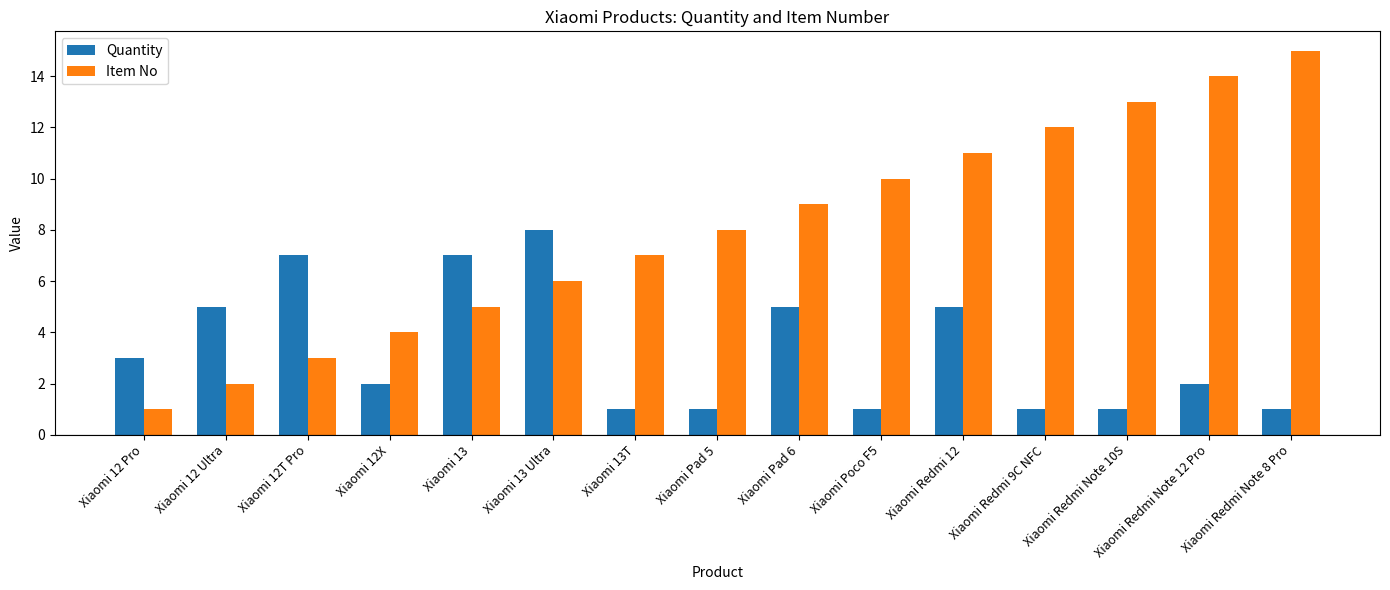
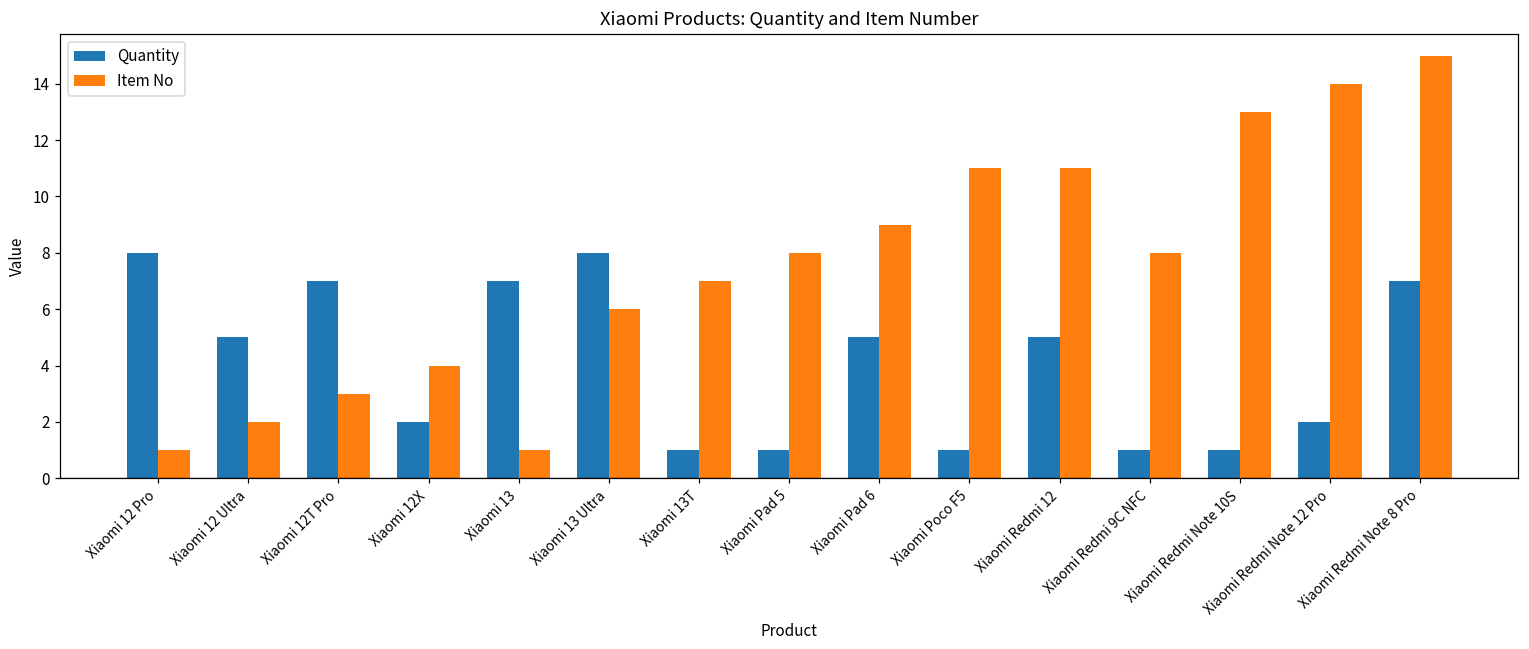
Quantity, Xiaomi 12 Pro: 3 -> 8
Item No, Xiaomi 13: 5 -> 1
Item No, Xiaomi Poco F5: 10 -> 11
Item No, Xiaomi Redmi 9C NFC: 12 -> 8
Quantity, Xiaomi Redmi Note 8 Pro: 1 -> 7
